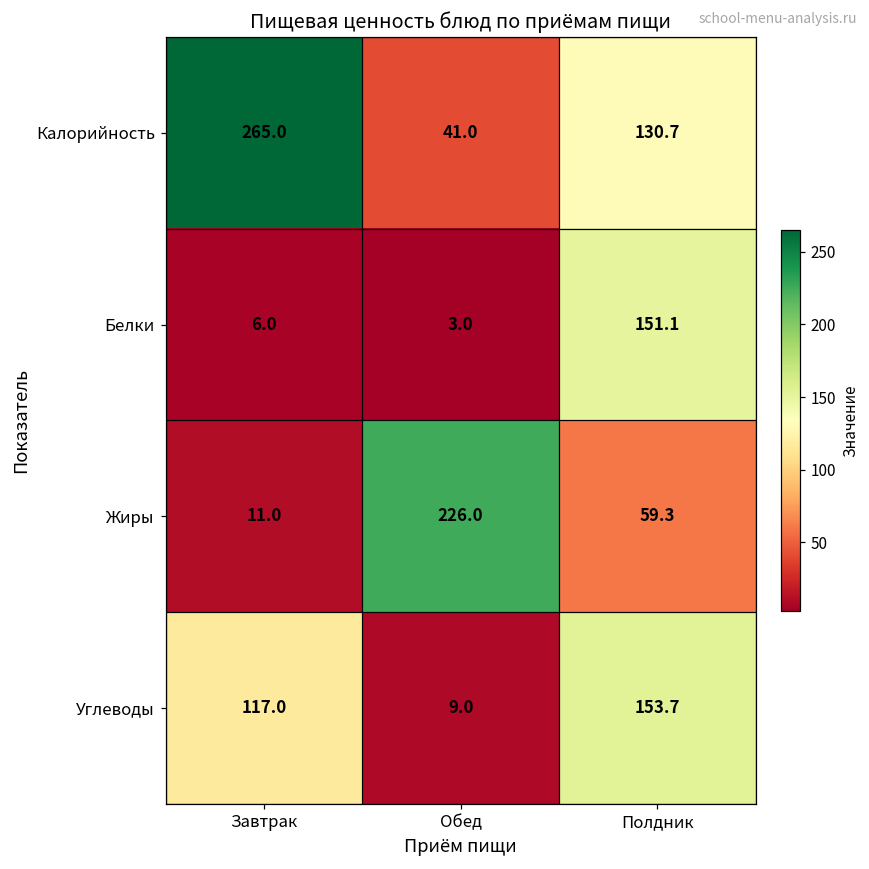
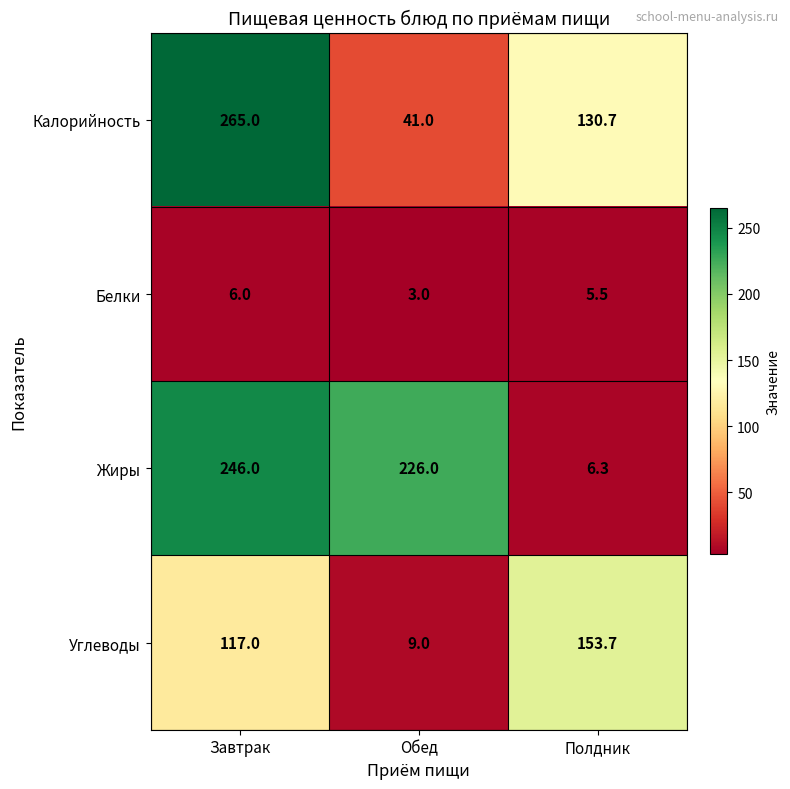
Белки, Полдник: 151.1 -> 5.5
Жиры, Завтрак: 11.0 -> 246.0
Жиры, Полдник: 59.3 -> 6.3
